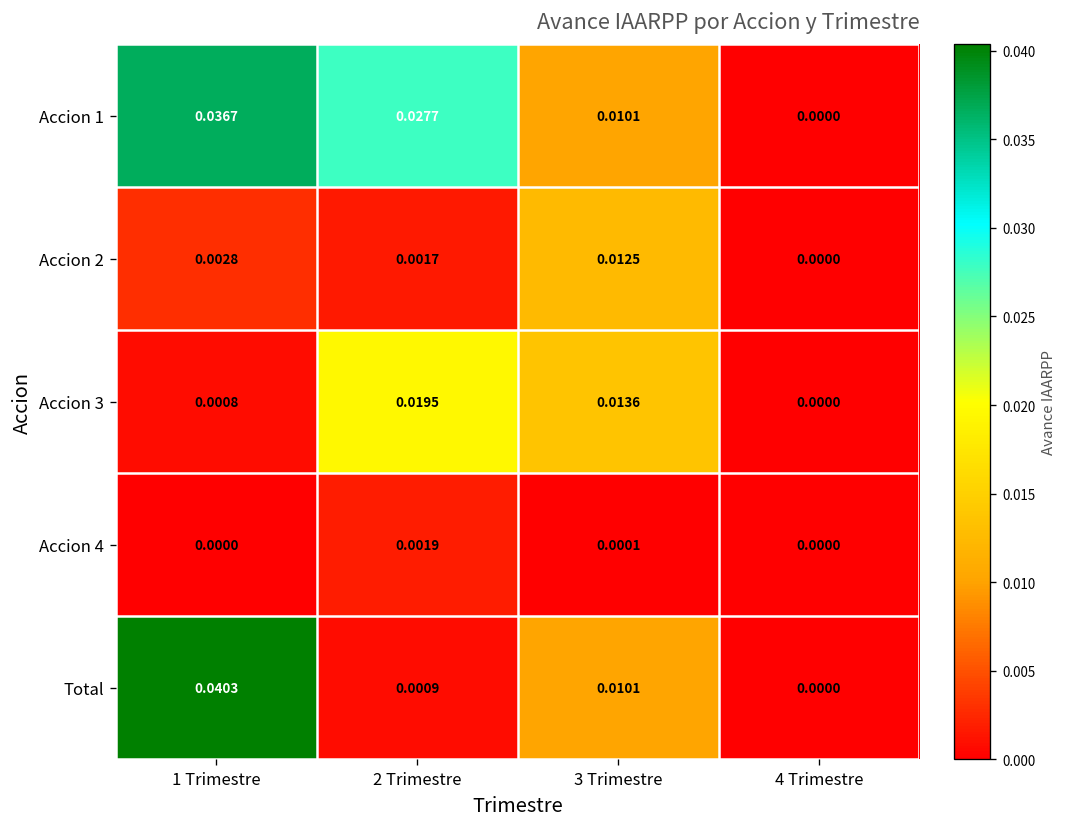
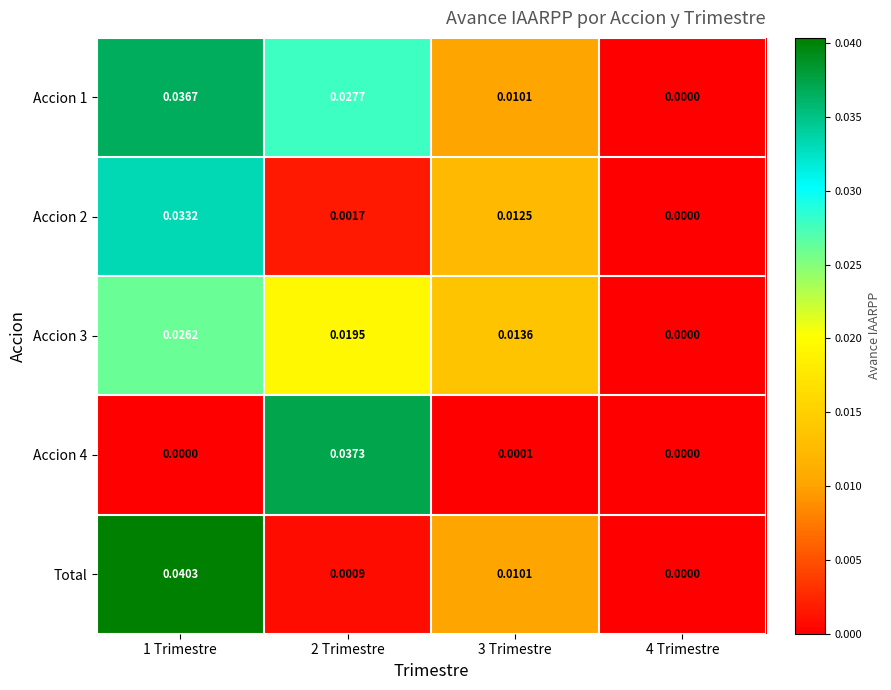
Accion 2, 1 Trimestre: 0.0028 -> 0.0332
Accion 3, 1 Trimestre: 0.0008 -> 0.0262
Accion 4, 2 Trimestre: 0.0019 -> 0.0373
